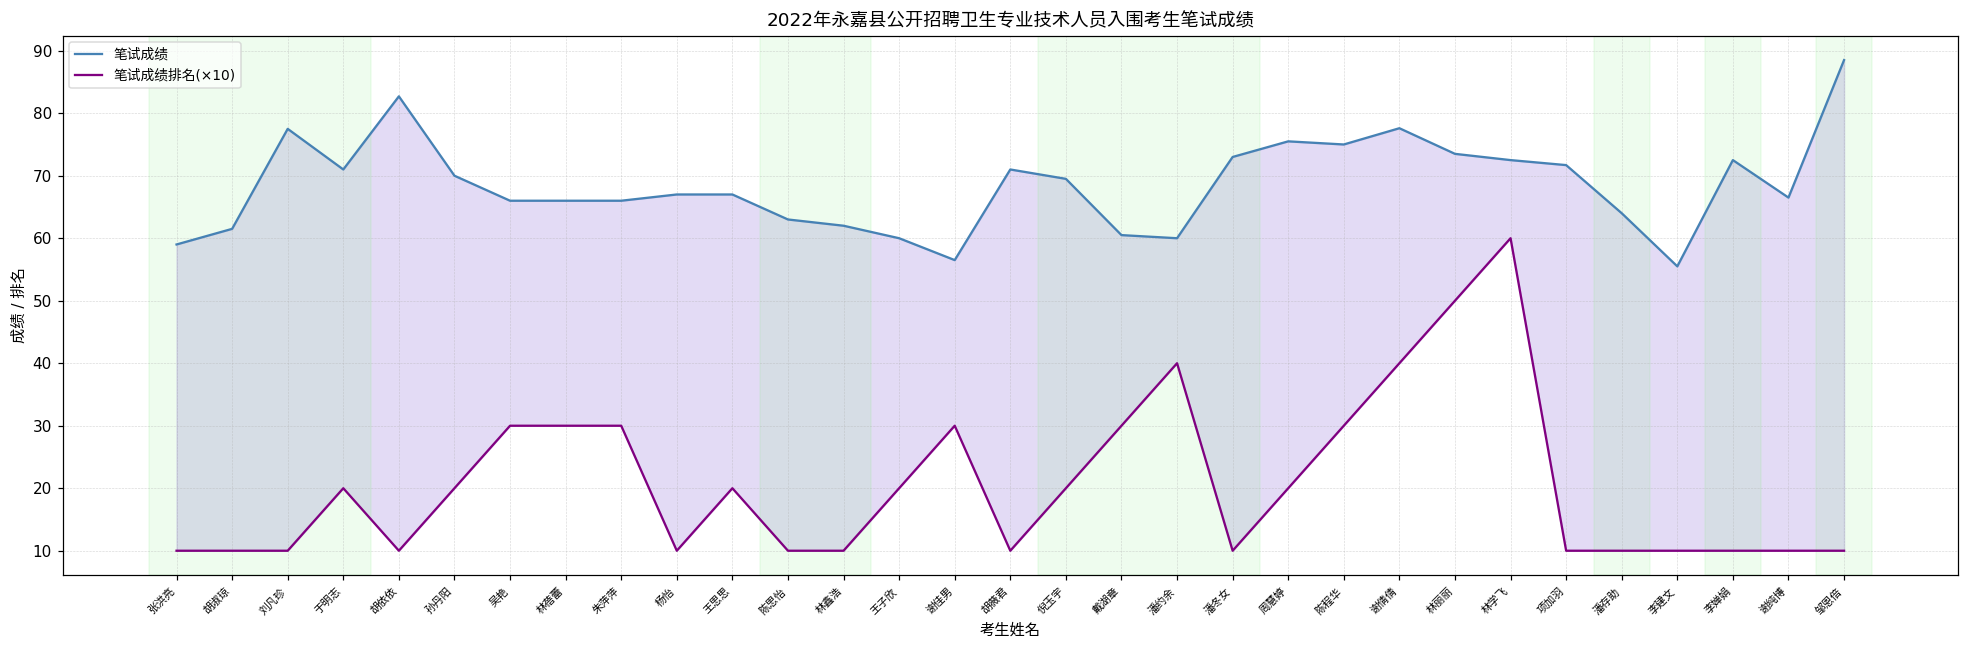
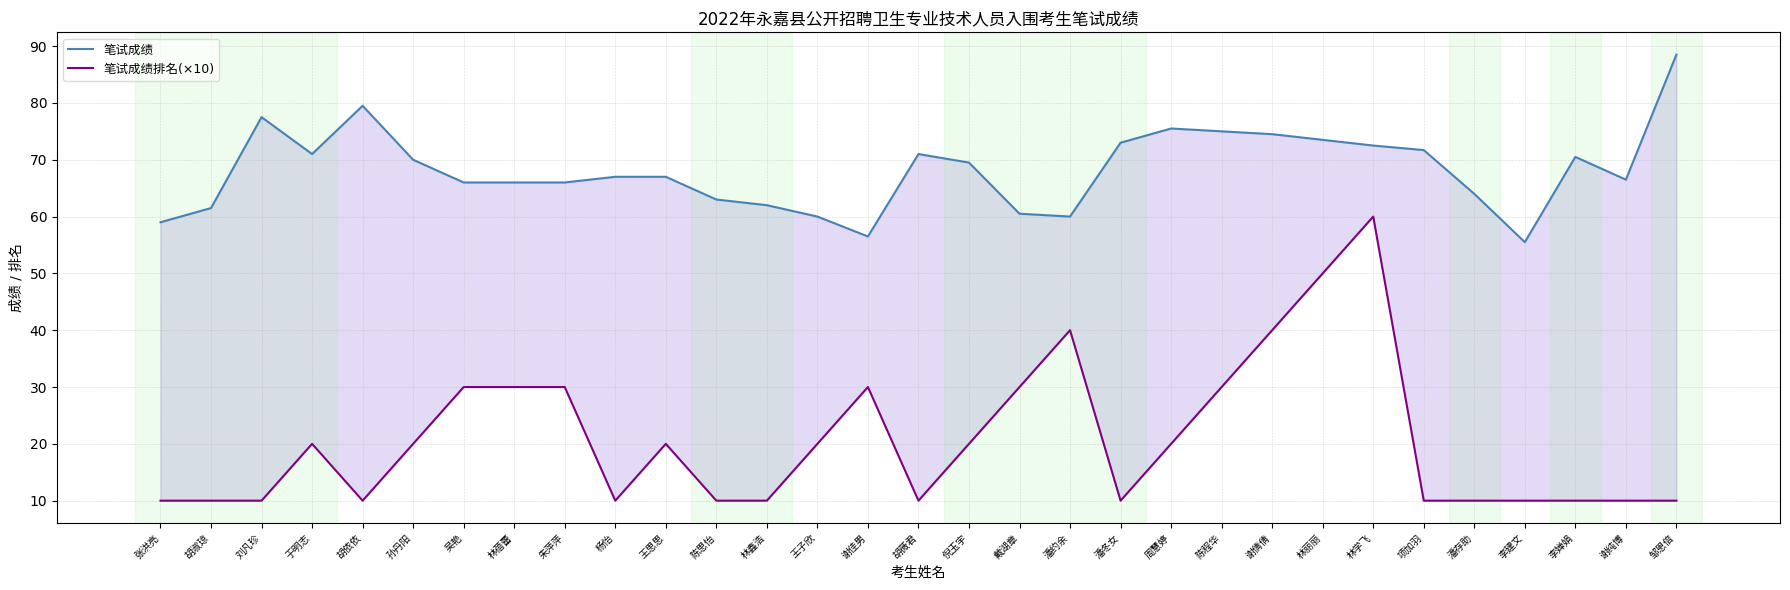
笔试成绩, 胡依依: 83 -> 80
笔试成绩, 谢倩倩: 78 -> 75
笔试成绩, 李婵娟: 73 -> 71
